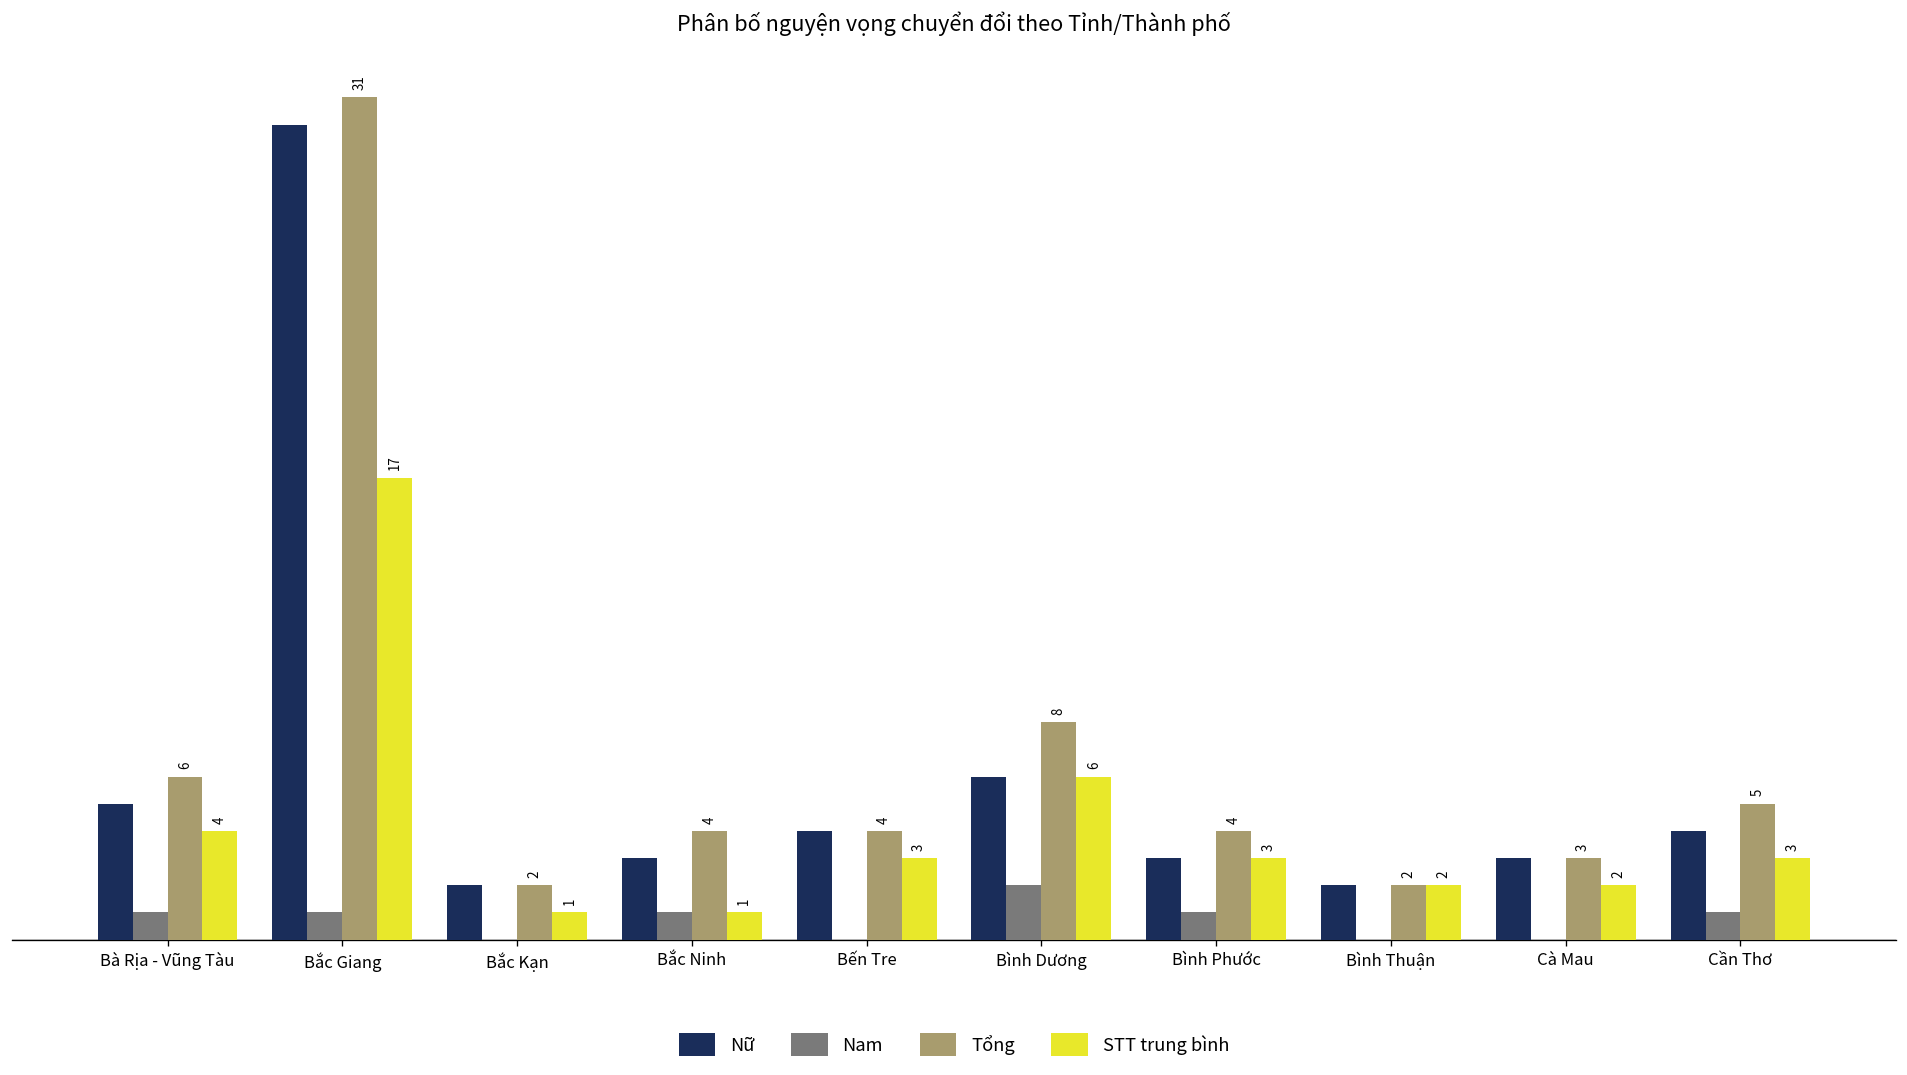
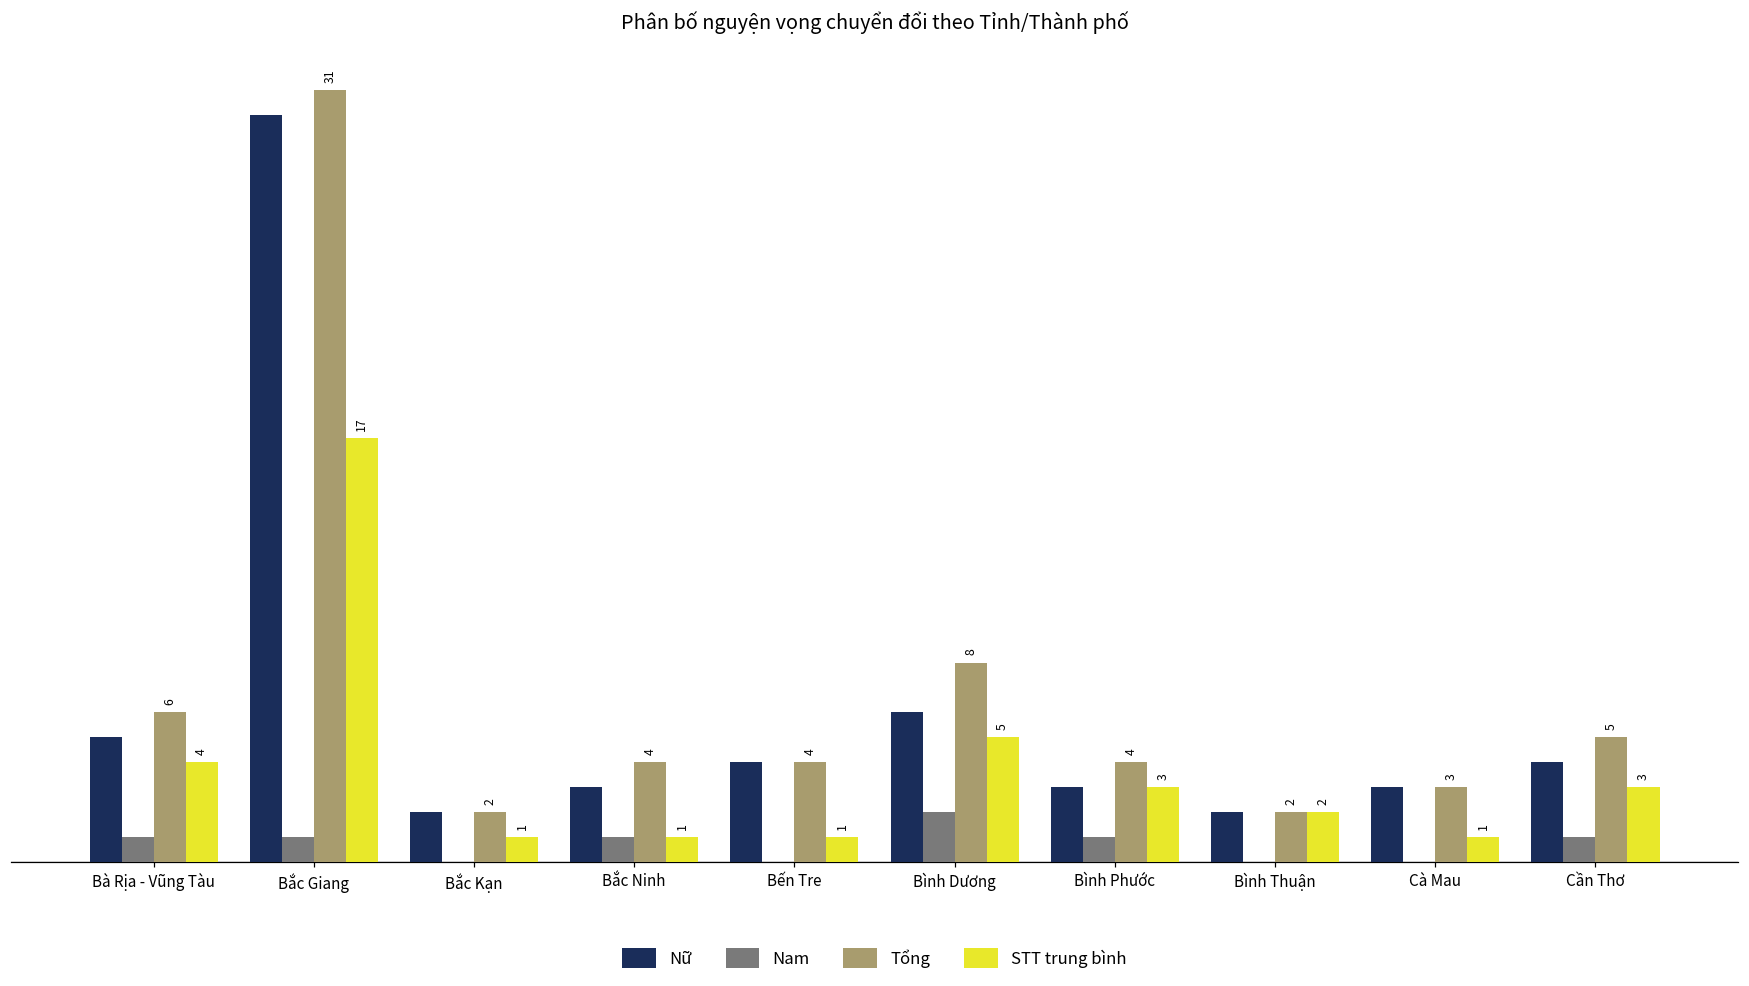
STT trung bình, Bến Tre: 3 -> 1
STT trung bình, Bình Dương: 6 -> 5
STT trung bình, Cà Mau: 2 -> 1
